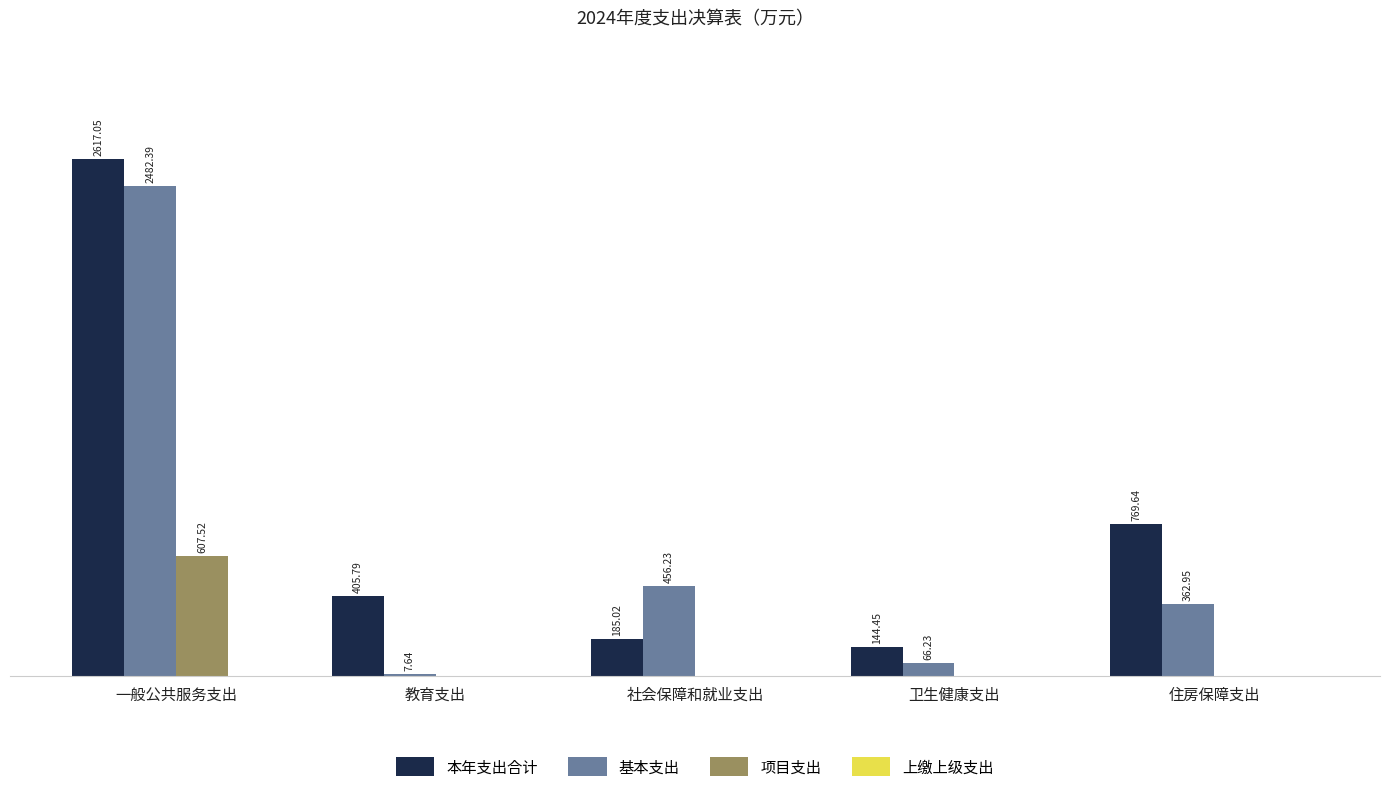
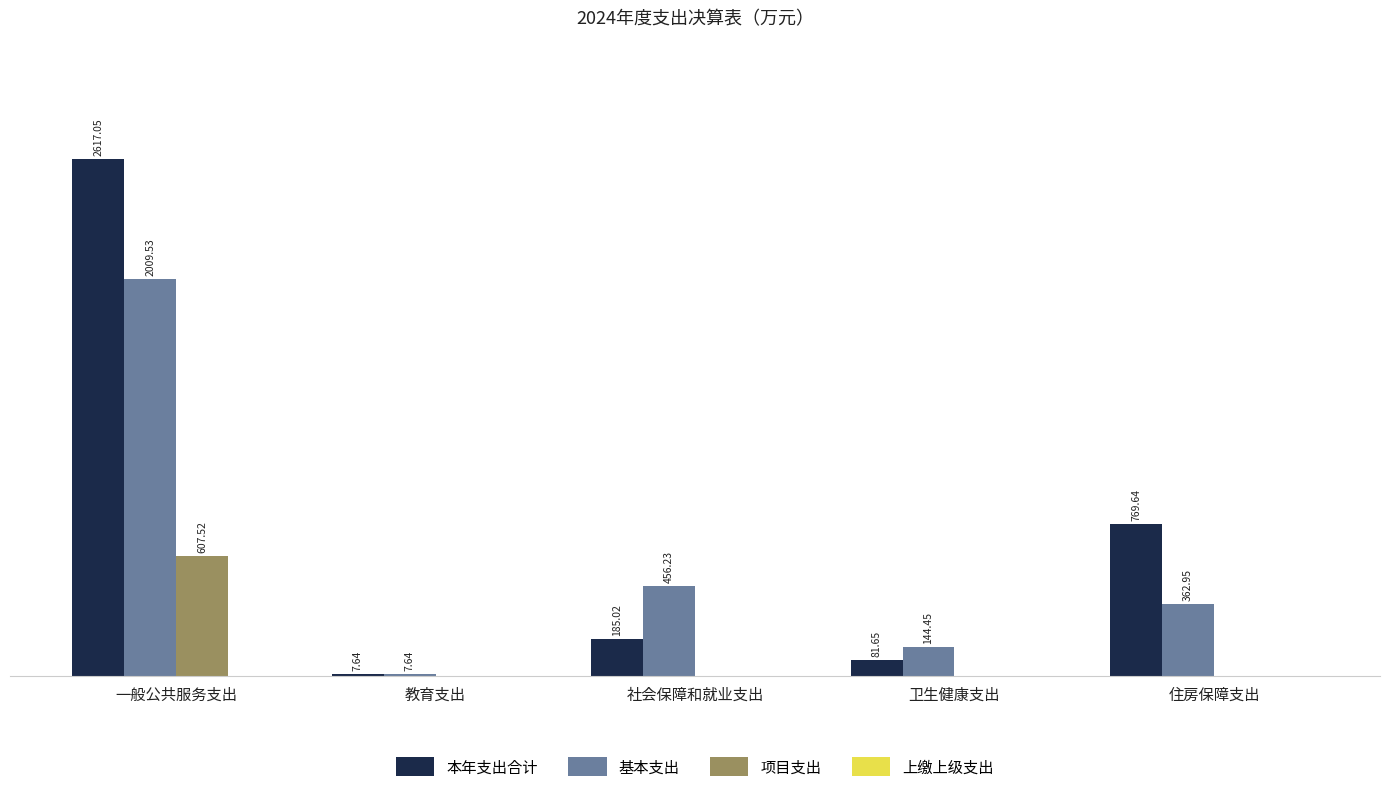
基本支出, 一般公共服务支出: 2482.39 -> 2009.53
本年支出合计, 教育支出: 405.79 -> 7.64
本年支出合计, 卫生健康支出: 144.45 -> 81.65
基本支出, 卫生健康支出: 66.23 -> 144.45
